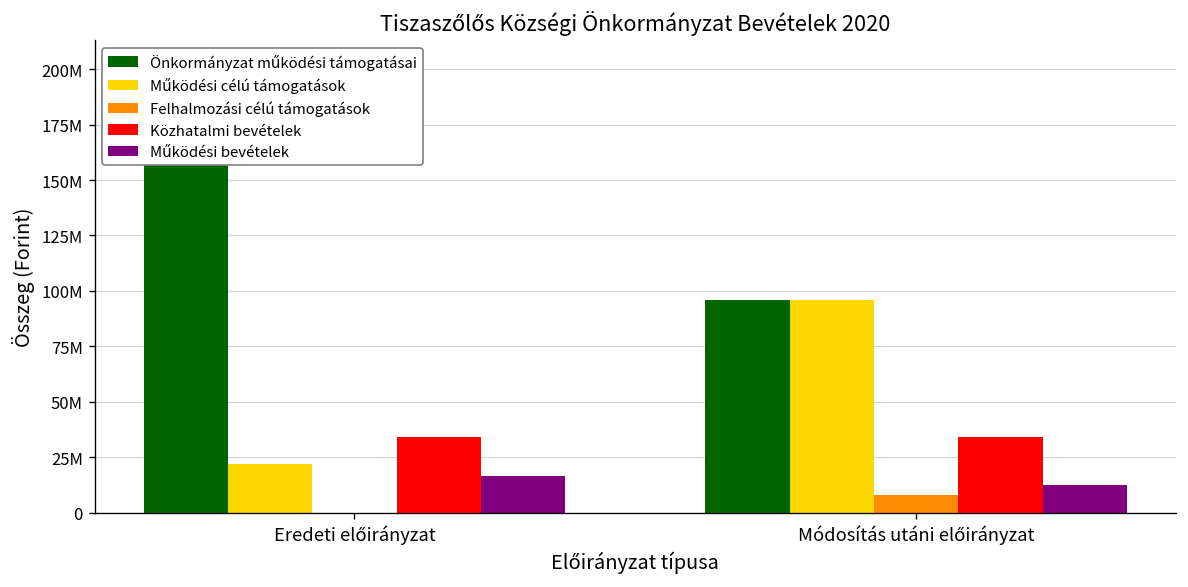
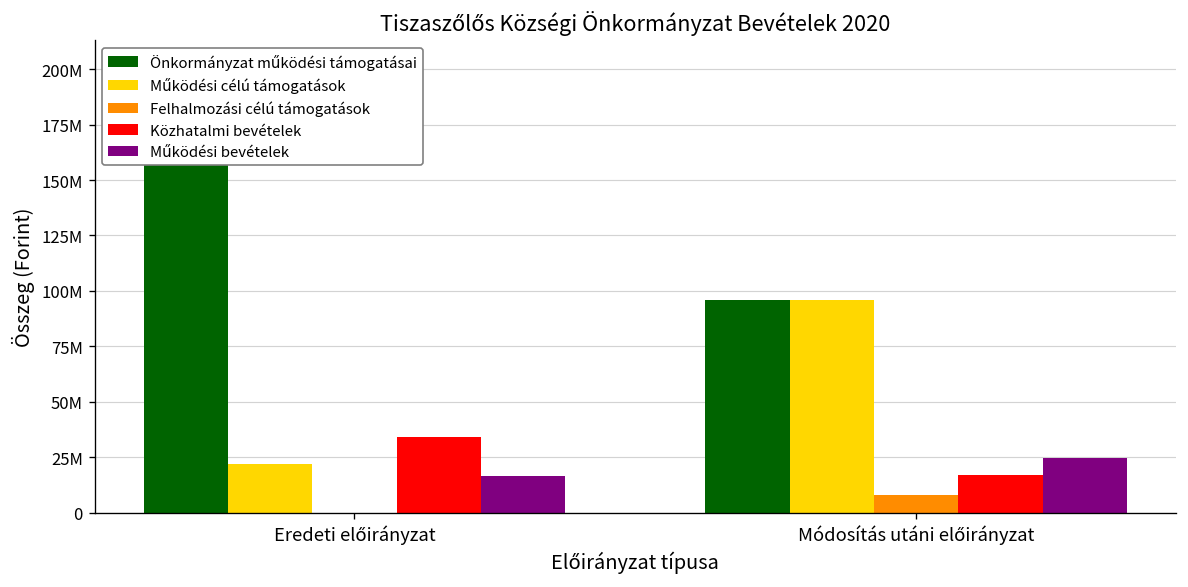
Közhatalmi bevételek, Módosítás utáni előirányzat: 34000000 -> 17000000
Működési bevételek, Módosítás utáni előirányzat: 12000000 -> 25000000
